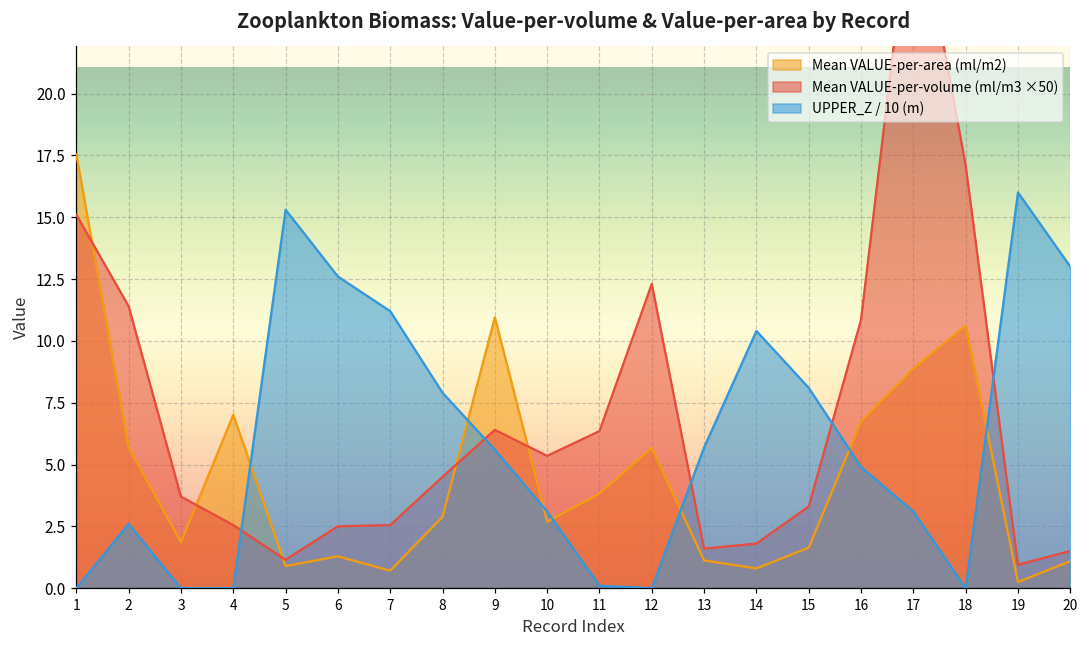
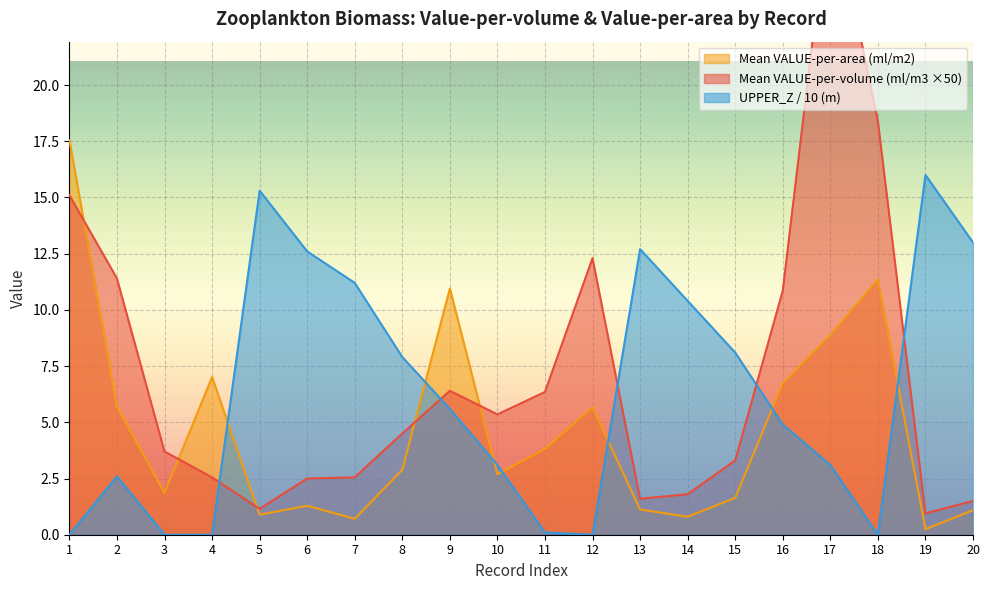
UPPER_Z / 10 (m), 13: 5.7 -> 12.7
Mean VALUE-per-area (ml/m2), 18: 10.6 -> 11.4
Mean VALUE-per-volume (ml/m3 ×50), 18: 17.1 -> 18.4
